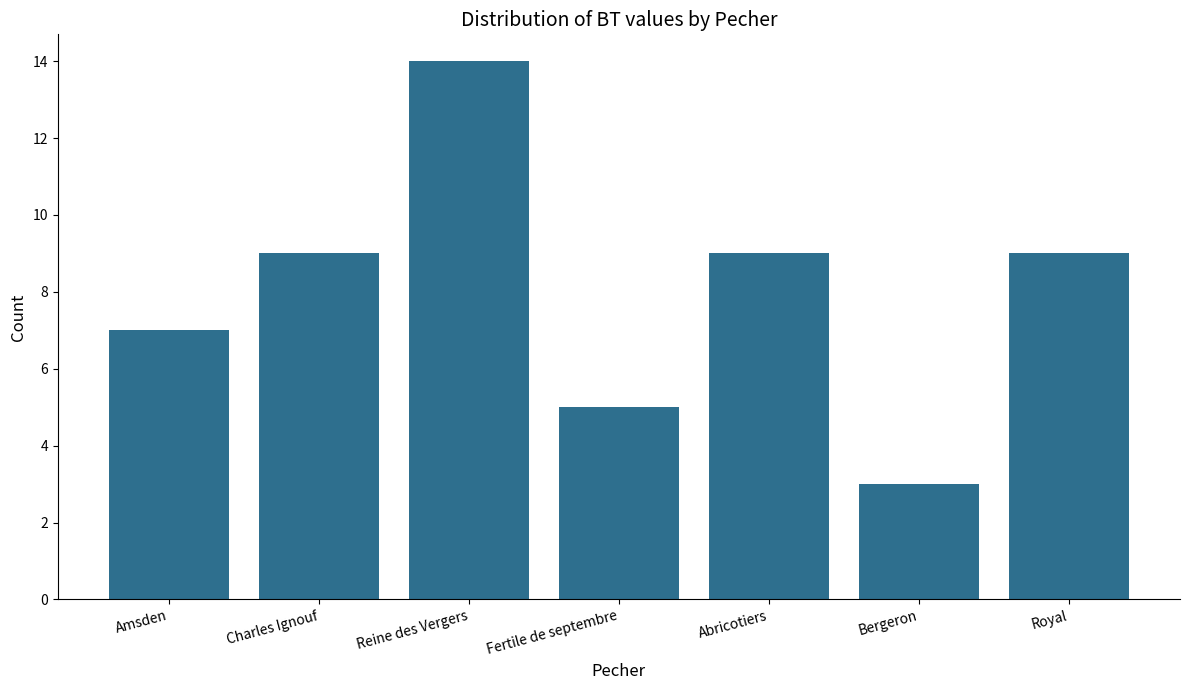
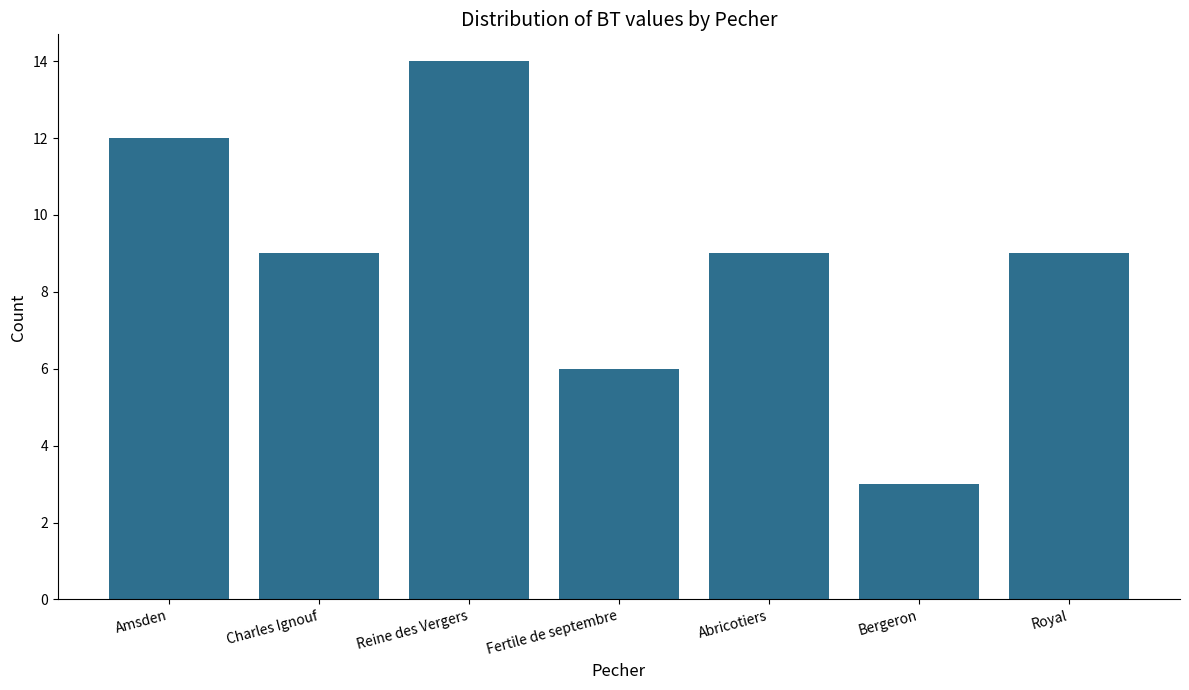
Amsden: 7 -> 12
Fertile de septembre: 5 -> 6
